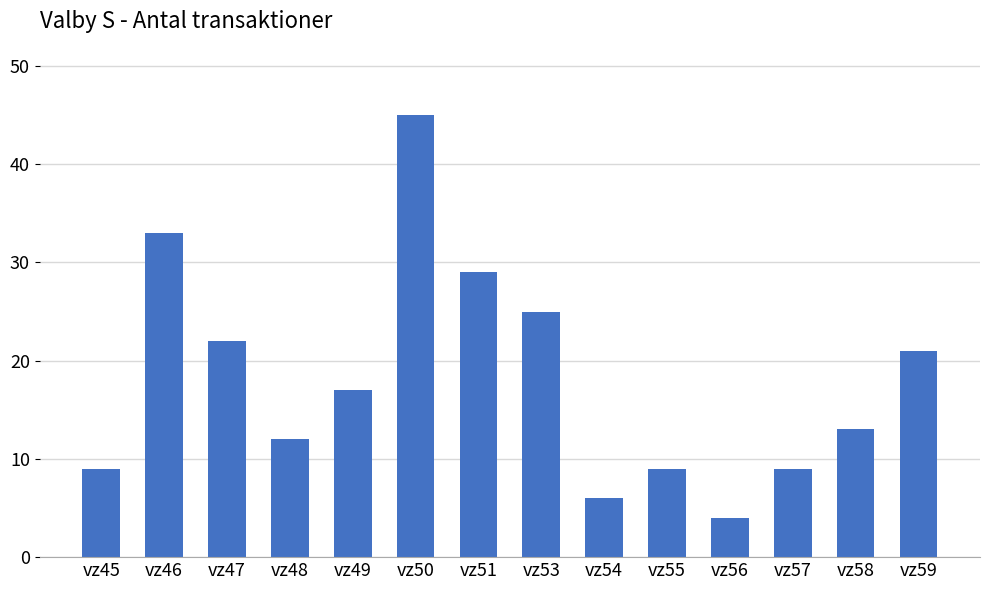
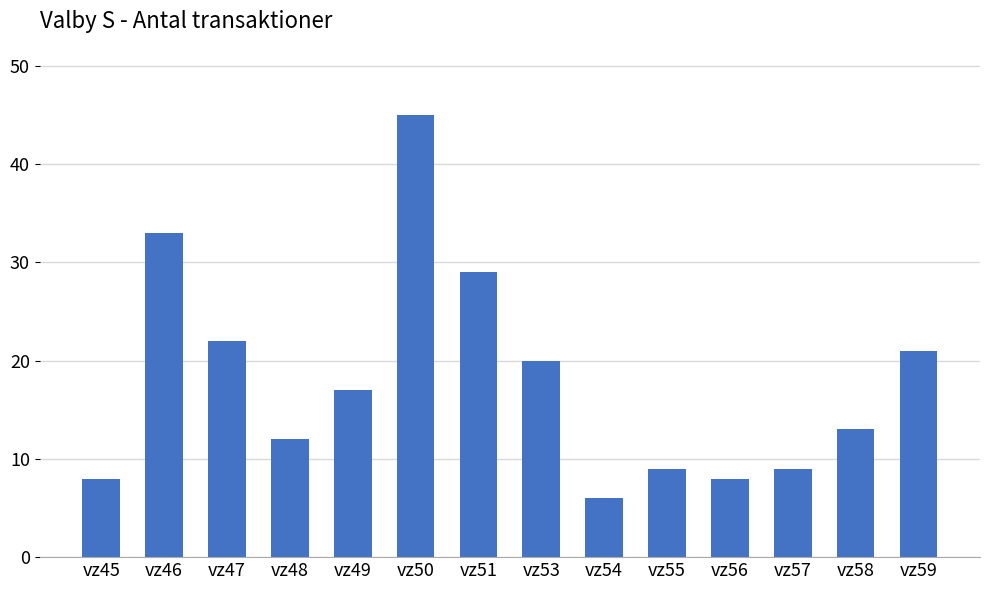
vz45: 9 -> 8
vz53: 25 -> 20
vz56: 4 -> 8
